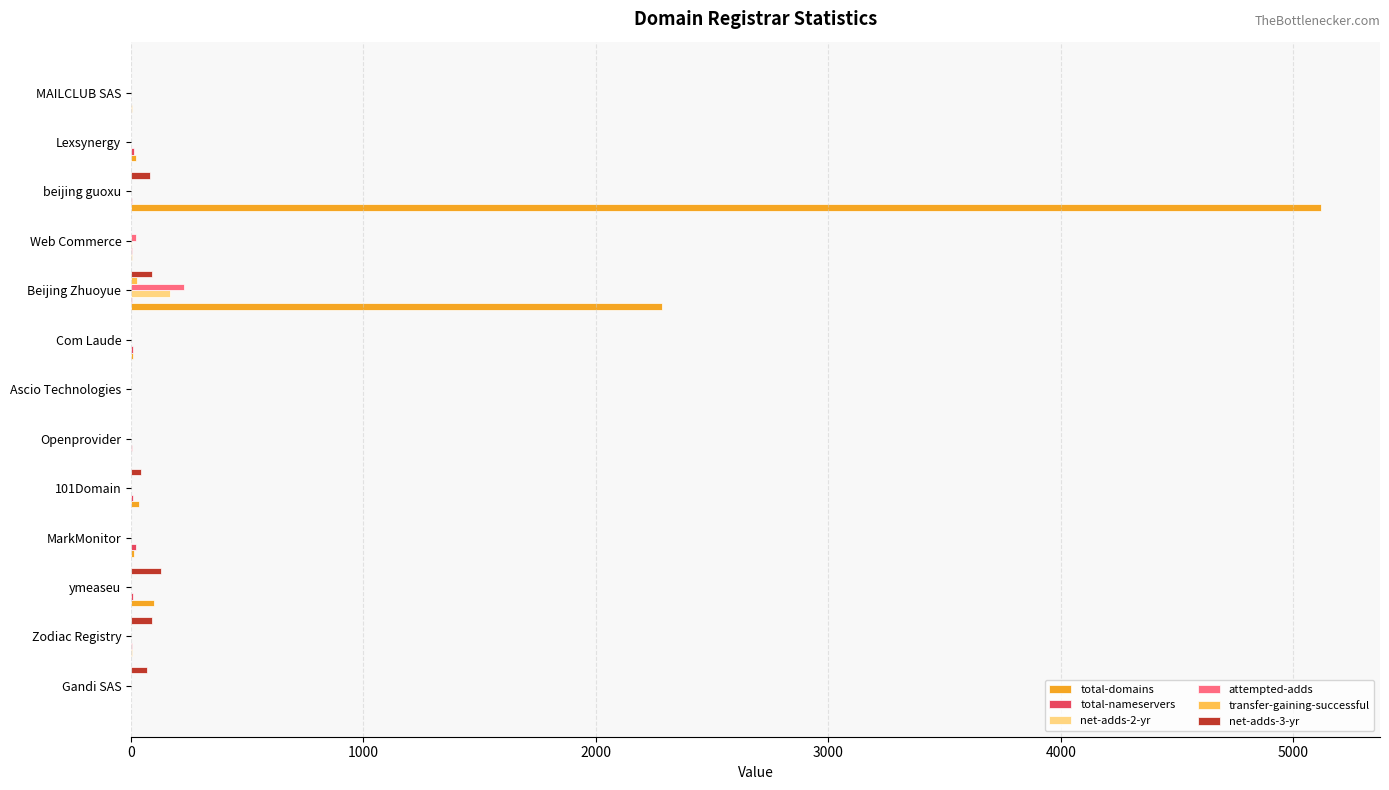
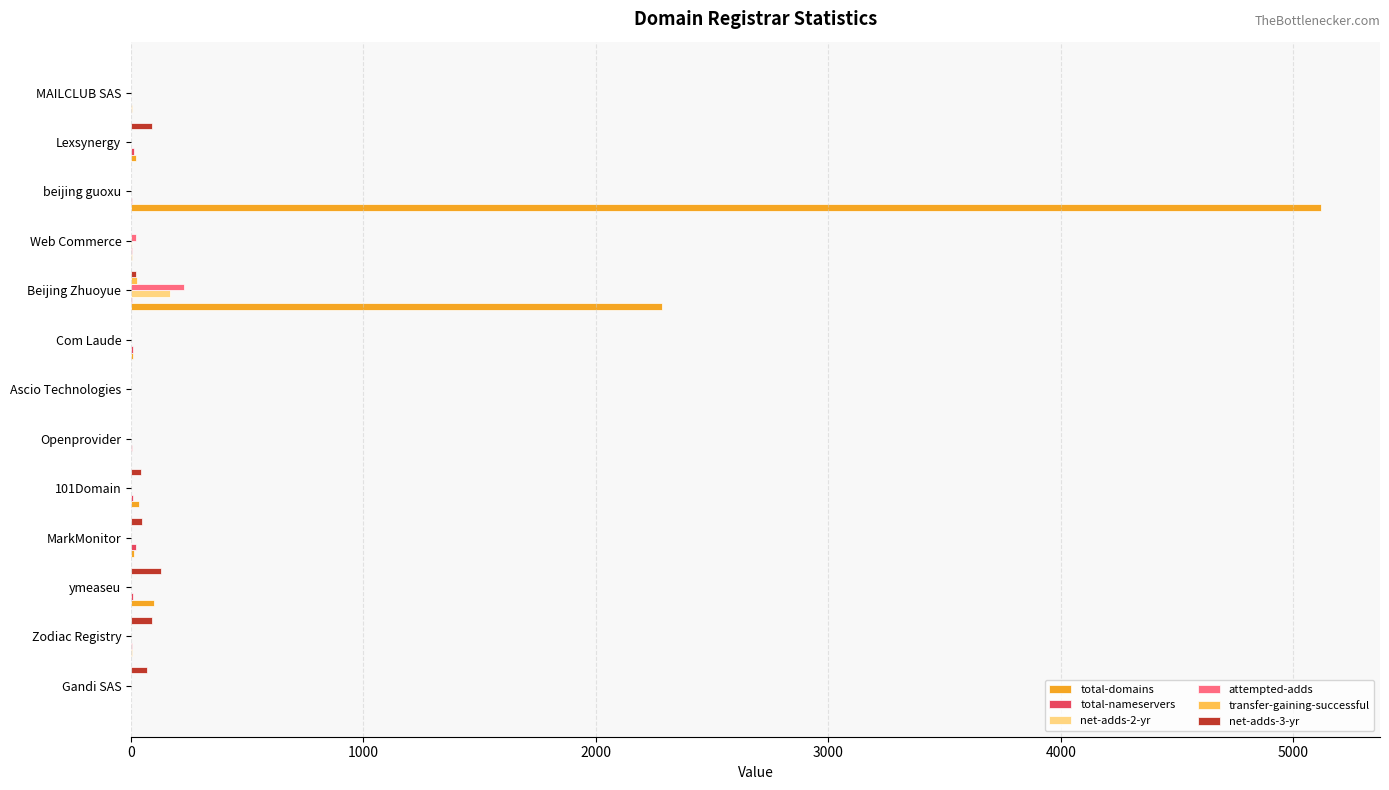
net-adds-3-yr, Lexsynergy: 0 -> 90
net-adds-3-yr, beijing guoxu: 80 -> 0
net-adds-3-yr, Beijing Zhuoyue: 90 -> 20
net-adds-3-yr, MarkMonitor: 0 -> 50
